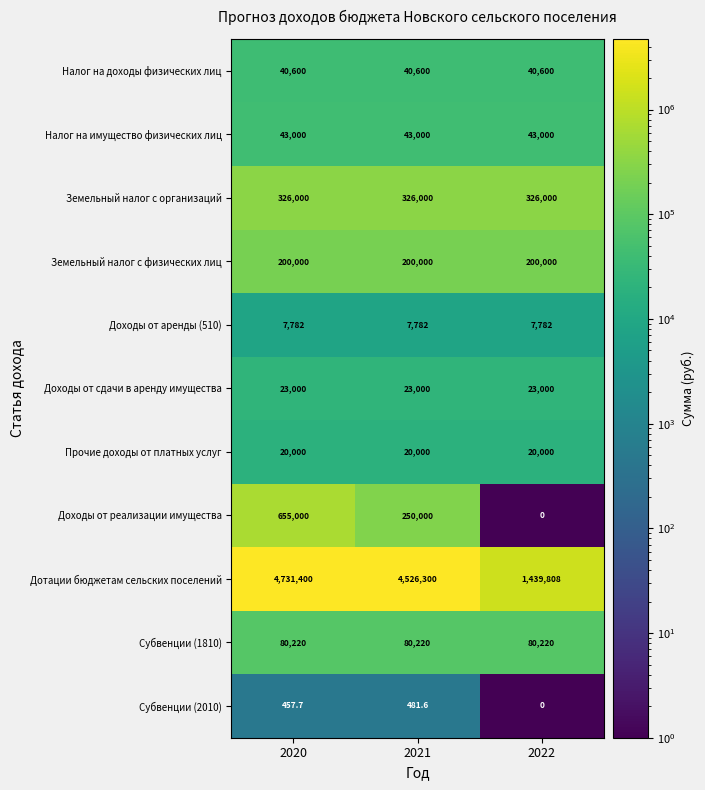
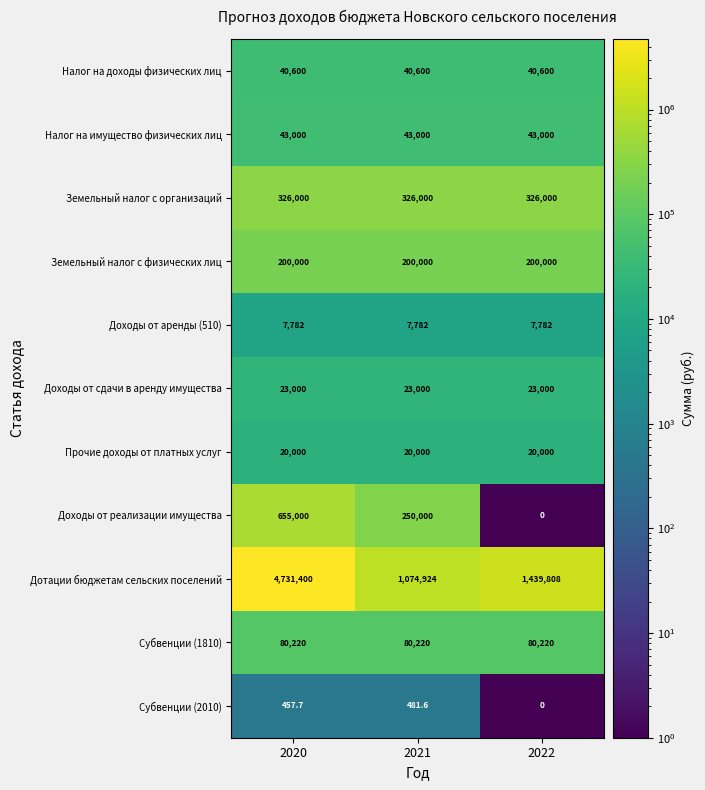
Дотации бюджетам сельских поселений, 2021: 4,526,300 -> 1,074,924
